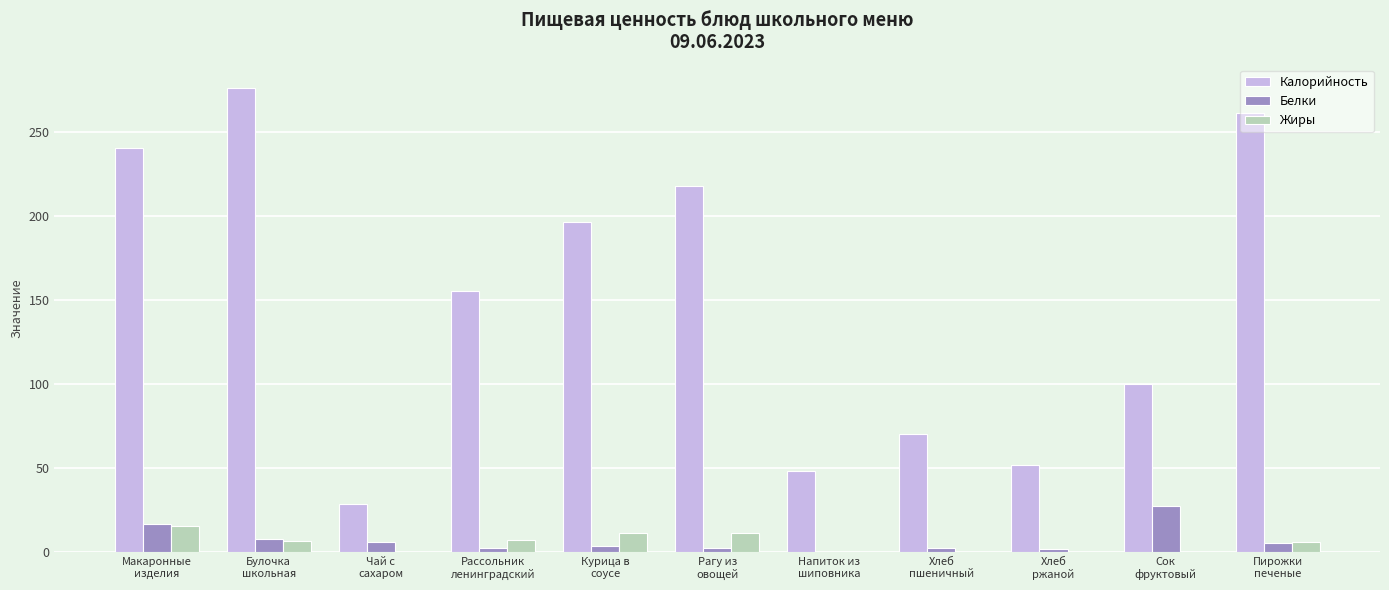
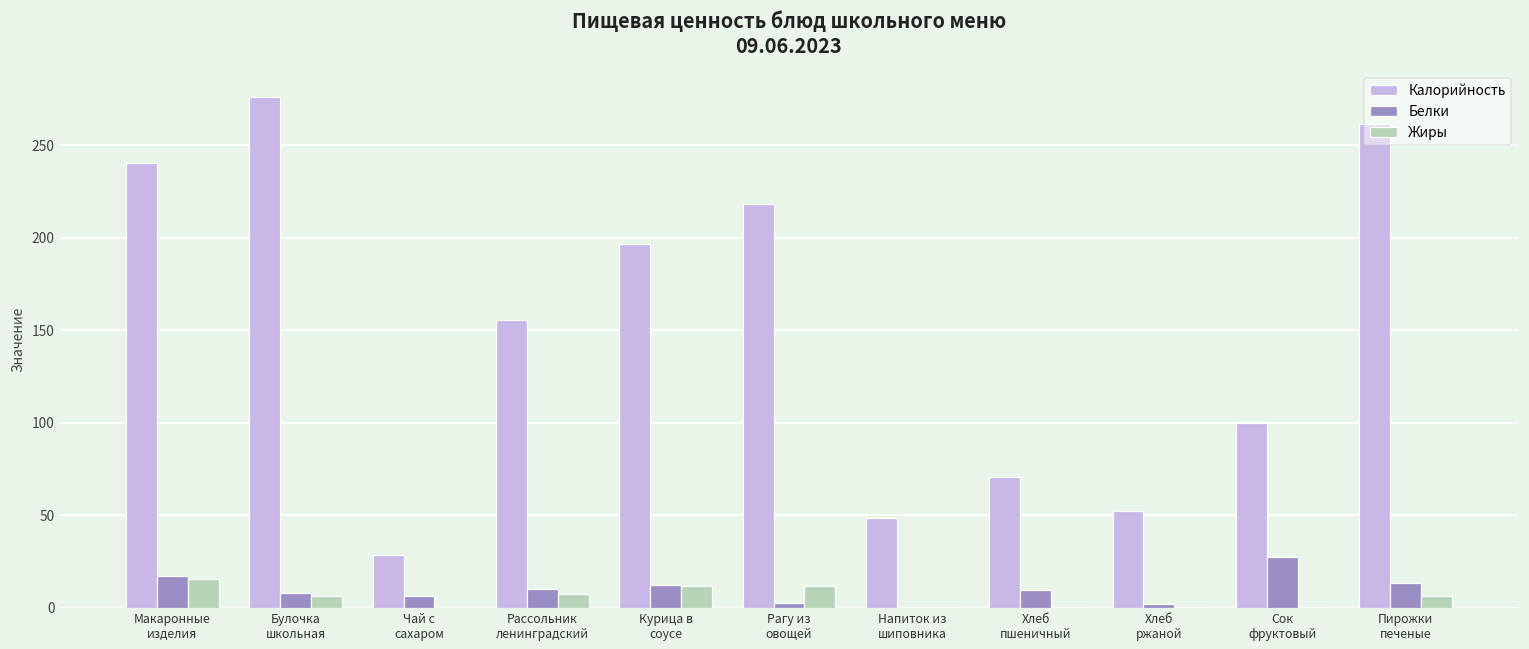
Белки, Рассольник ленинградский: 2 -> 10
Белки, Курица в соусе: 4 -> 12
Белки, Хлеб пшеничный: 2 -> 10
Белки, Пирожки печеные: 6 -> 13
